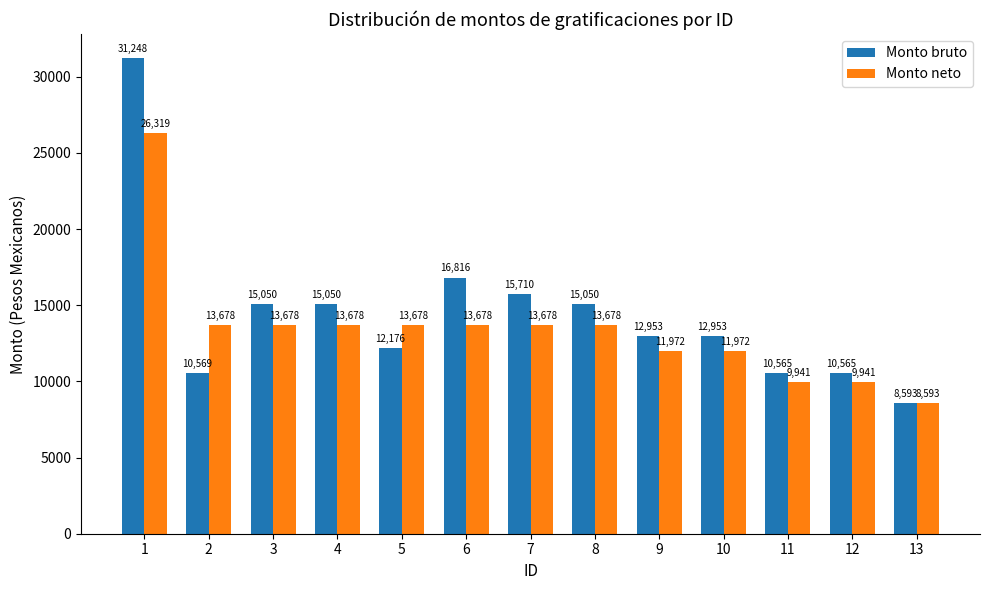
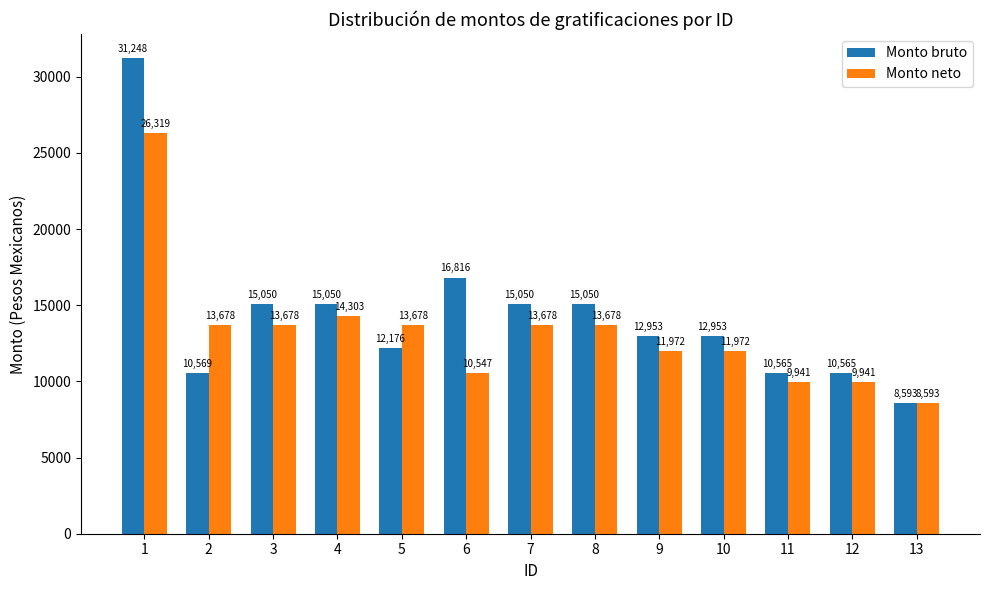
Monto neto, 4: 13,678 -> 14,303
Monto neto, 6: 13,678 -> 10,547
Monto bruto, 7: 15,710 -> 15,050
